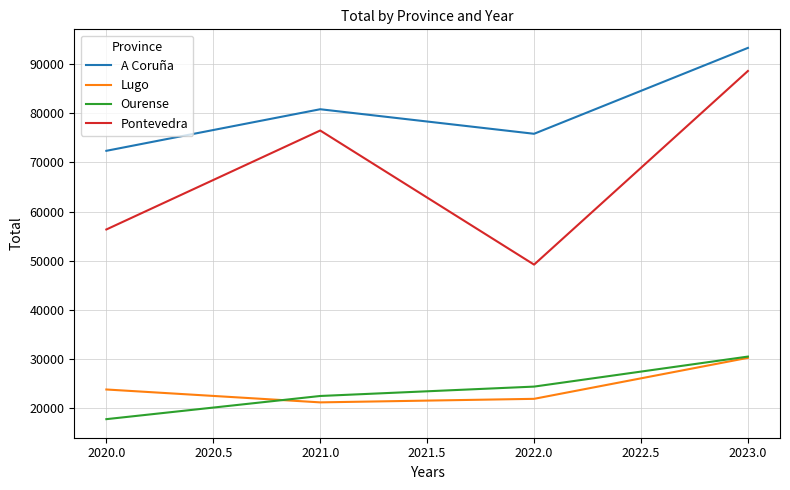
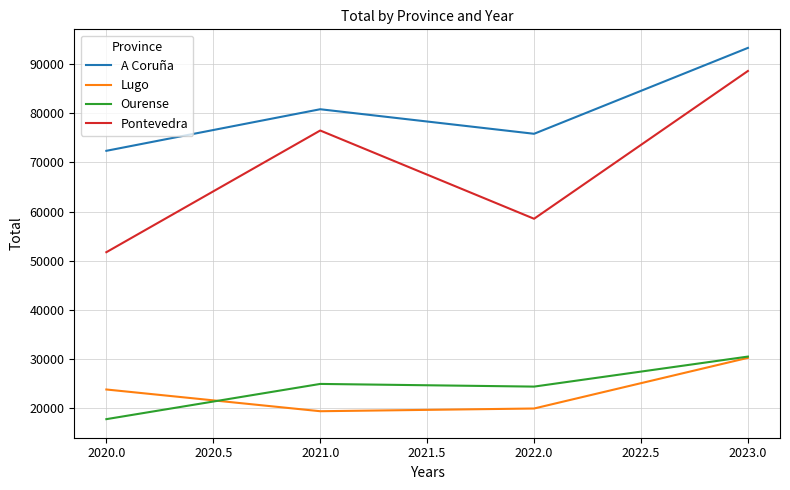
Pontevedra, 2020.0: 56000 -> 52000
Lugo, 2021.0: 21000 -> 19000
Ourense, 2021.0: 22000 -> 25000
Lugo, 2022.0: 22000 -> 20000
Pontevedra, 2022.0: 49000 -> 59000
